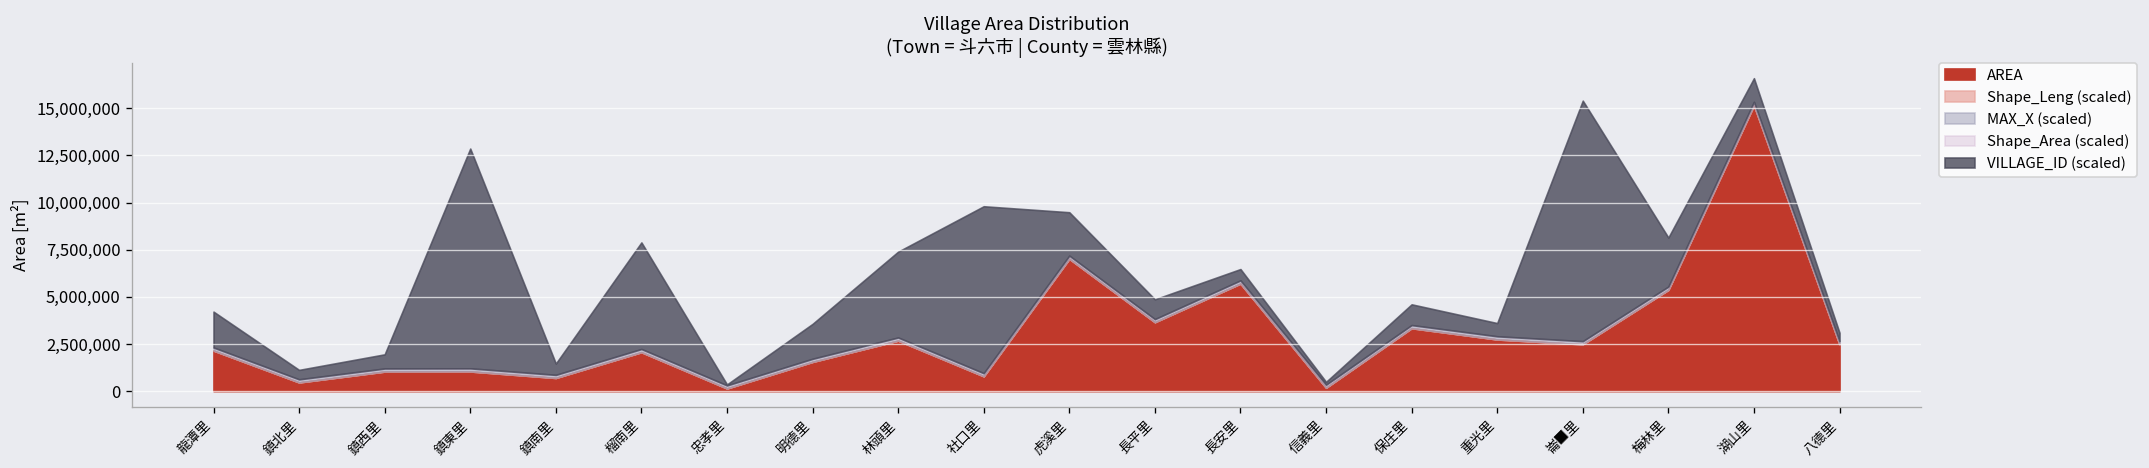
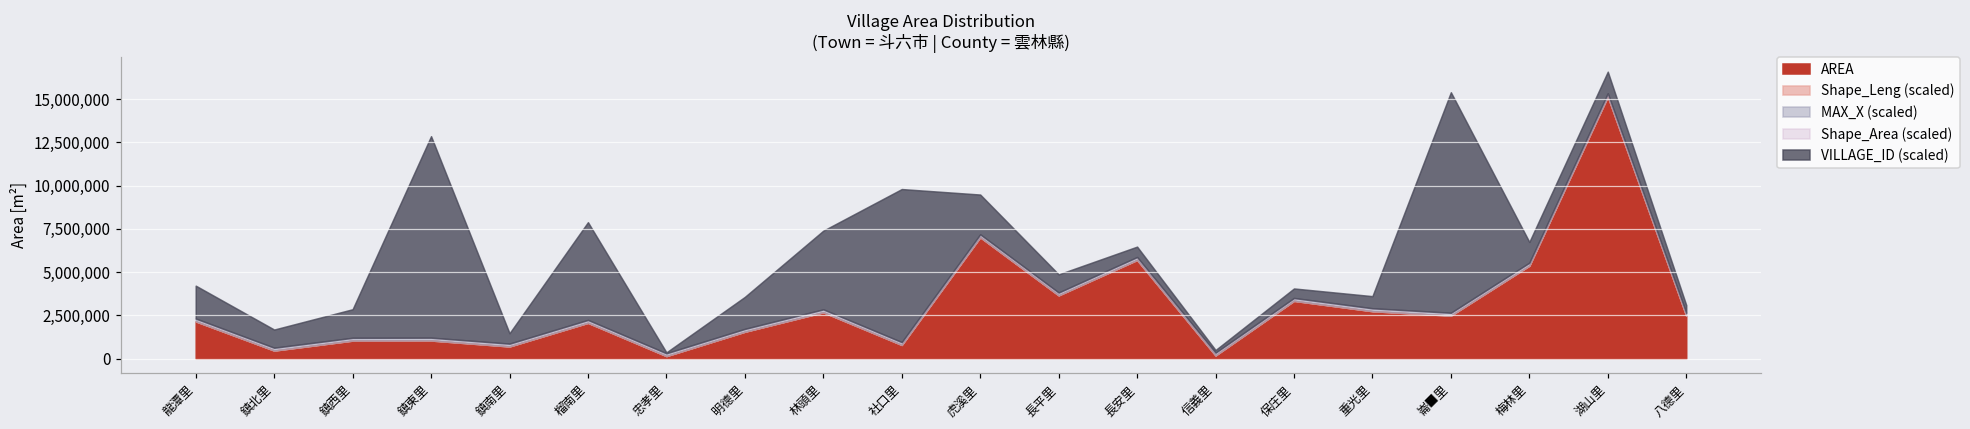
VILLAGE_ID (scaled), 鎮北里: 500,000 -> 1,100,000
VILLAGE_ID (scaled), 鎮西里: 800,000 -> 1,700,000
VILLAGE_ID (scaled), 保庄里: 1,100,000 -> 600,000
VILLAGE_ID (scaled), 梅林里: 2,600,000 -> 1,200,000
